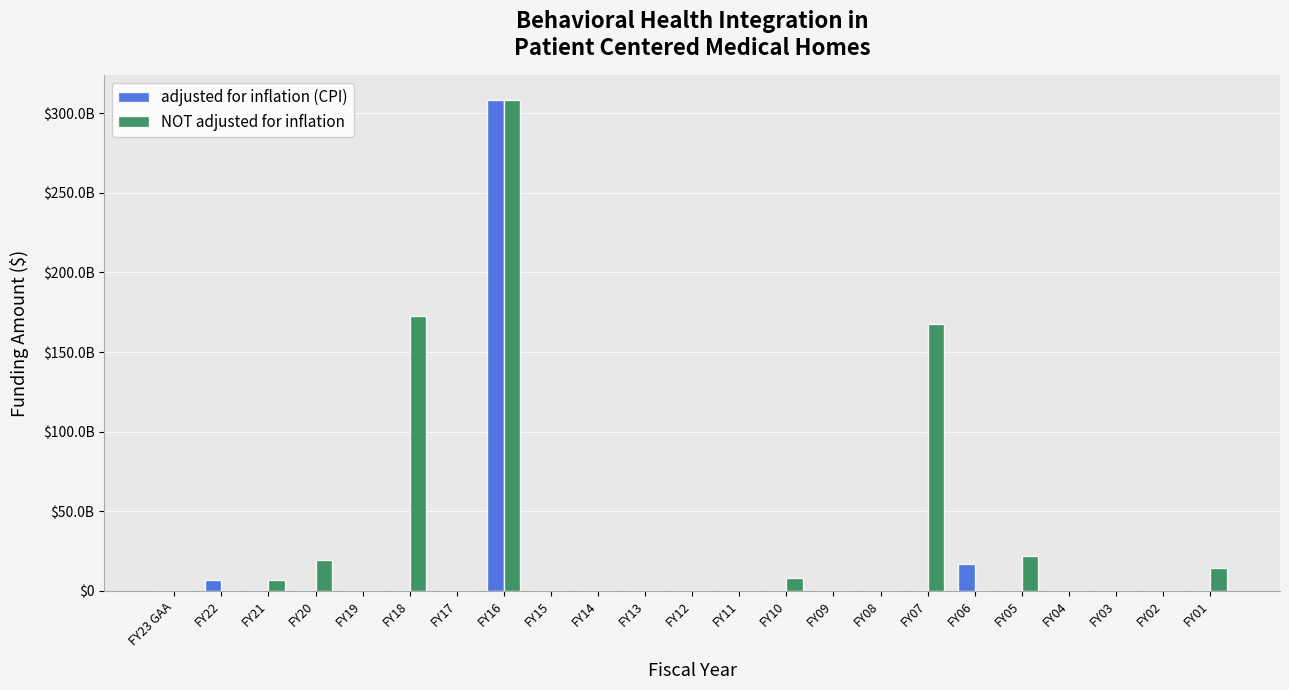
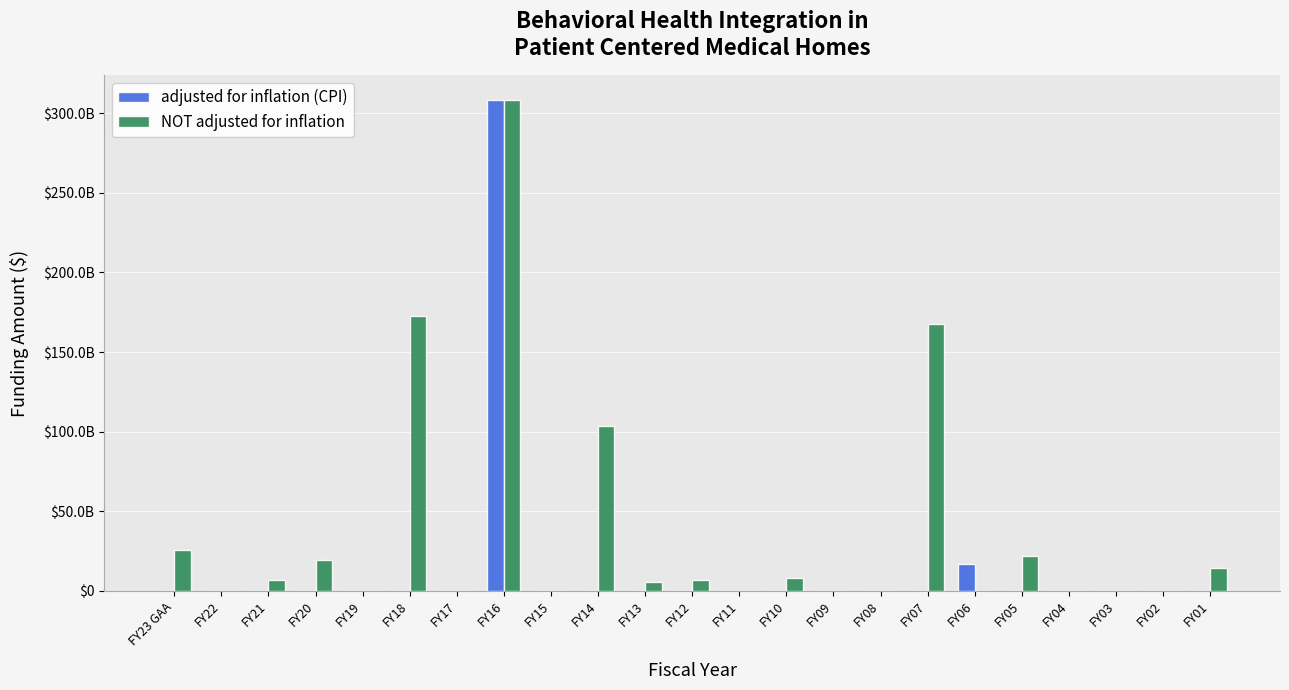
NOT adjusted for inflation, FY23 GAA: $0 -> $26000000000
adjusted for inflation (CPI), FY22: $7000000000 -> $0
NOT adjusted for inflation, FY14: $0 -> $103000000000
NOT adjusted for inflation, FY13: $0 -> $6000000000
NOT adjusted for inflation, FY12: $0 -> $7000000000
